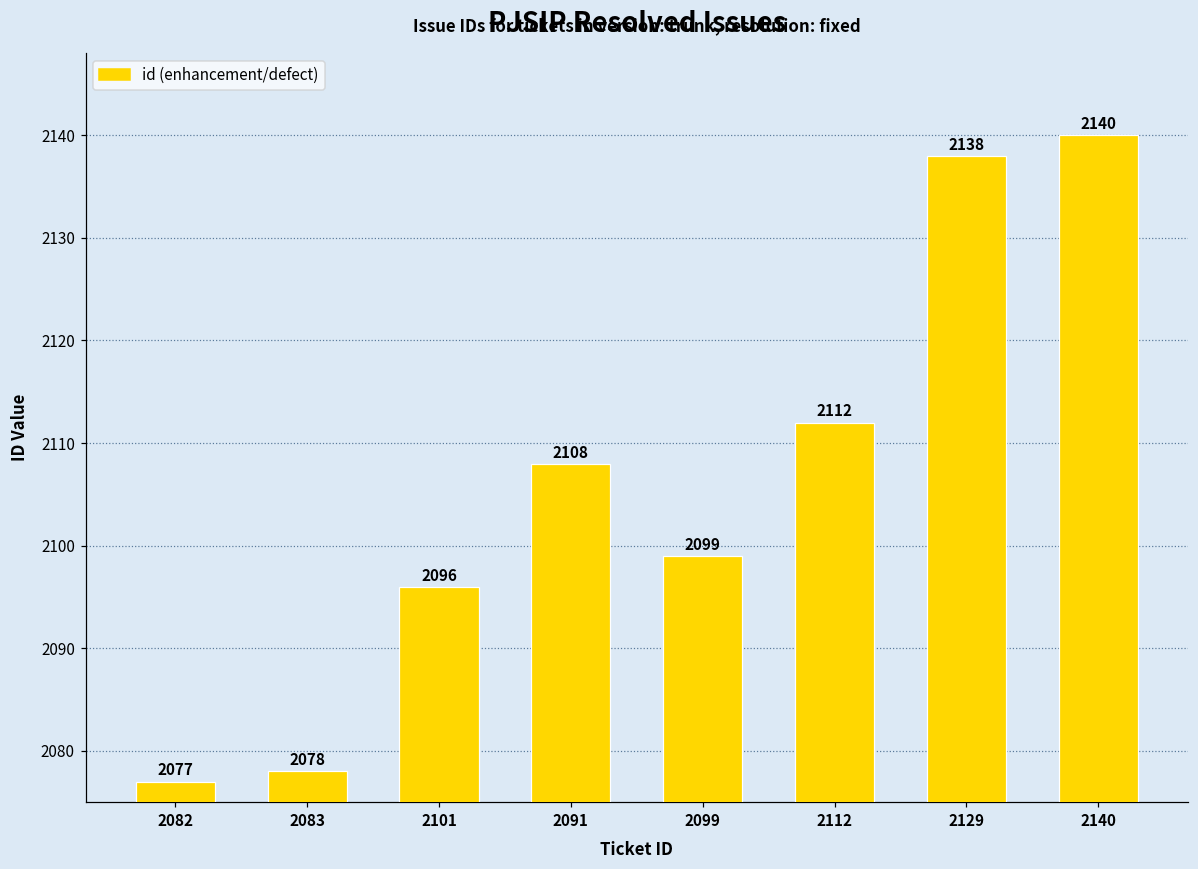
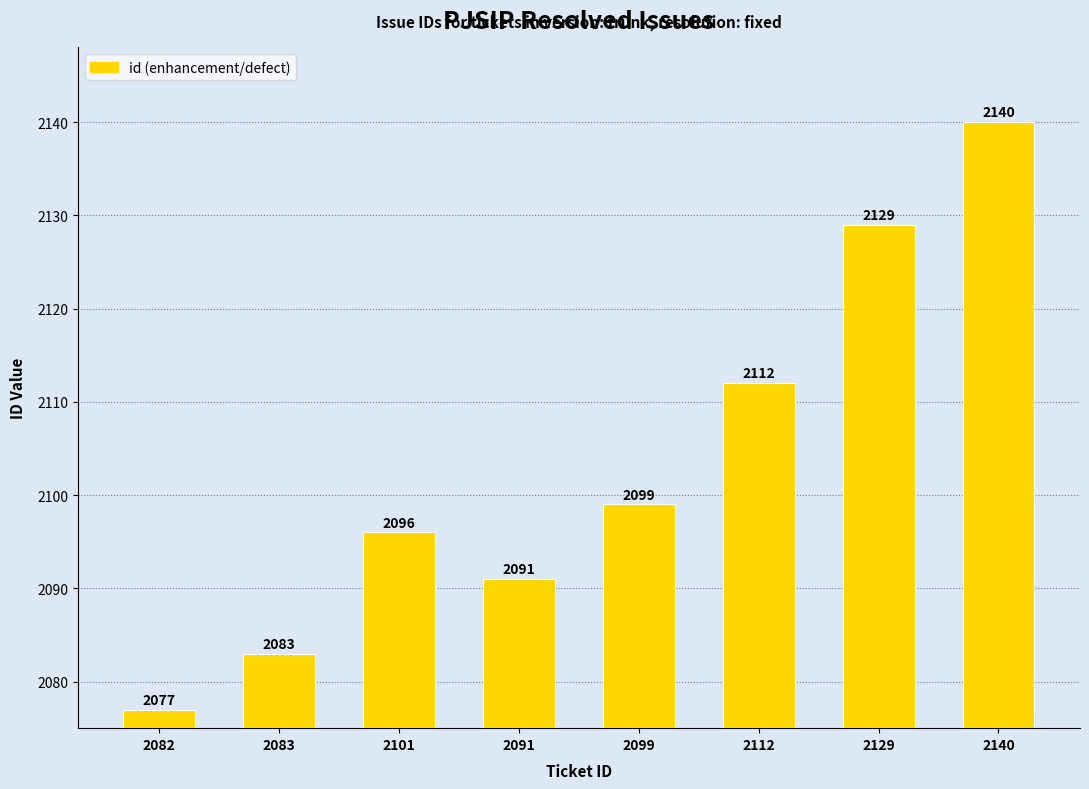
2083: 2078 -> 2083
2091: 2108 -> 2091
2129: 2138 -> 2129
